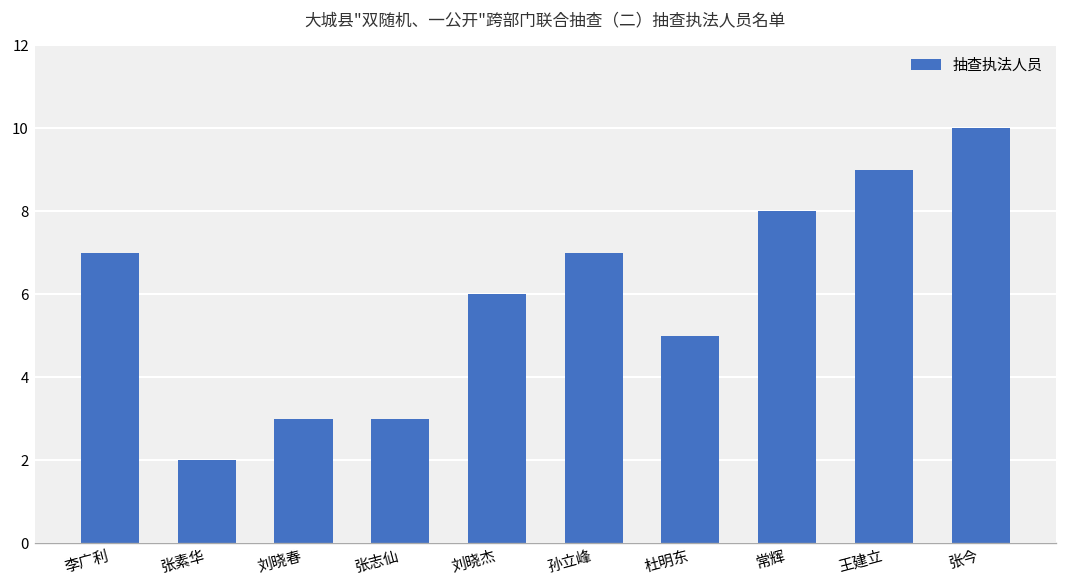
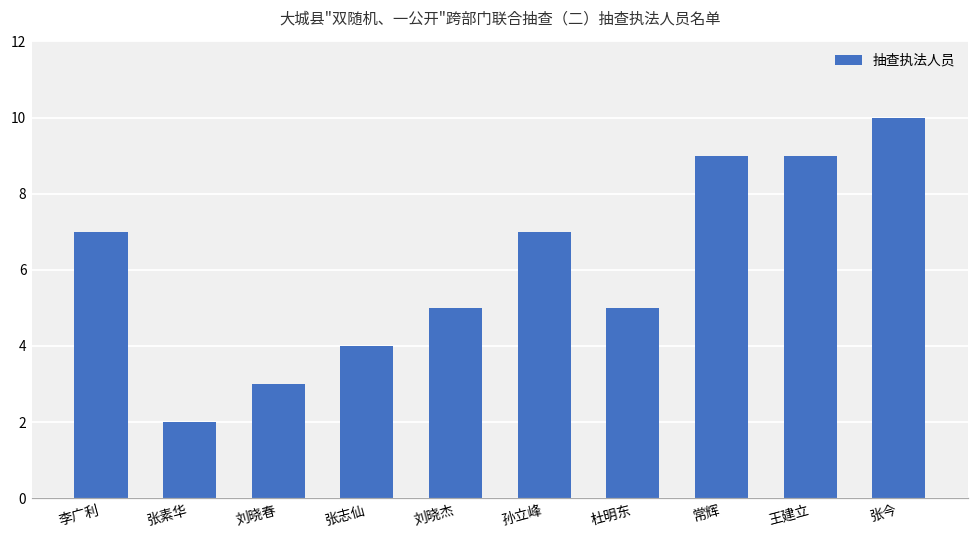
张志仙: 3 -> 4
刘晓杰: 6 -> 5
常辉: 8 -> 9
